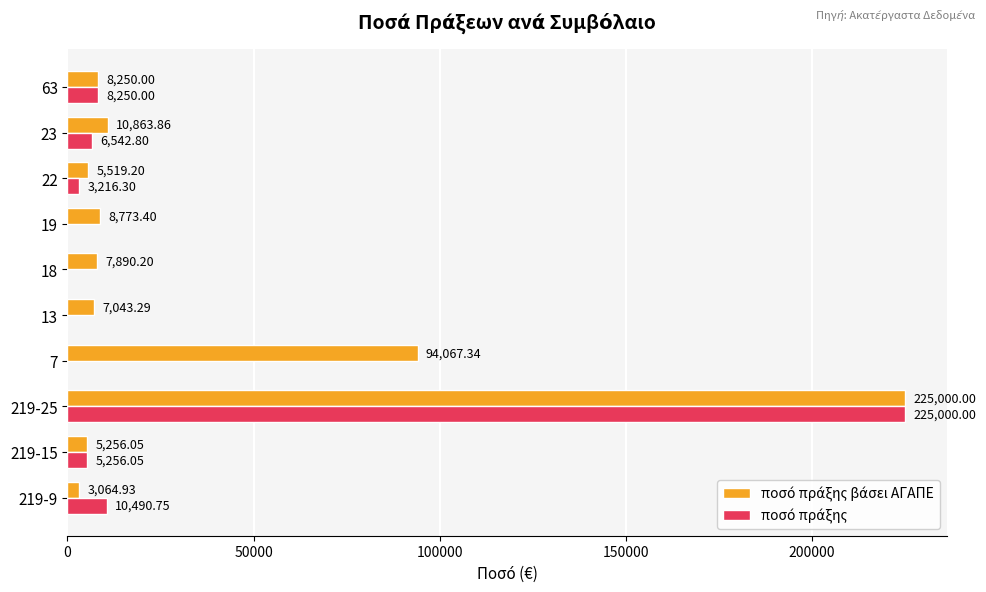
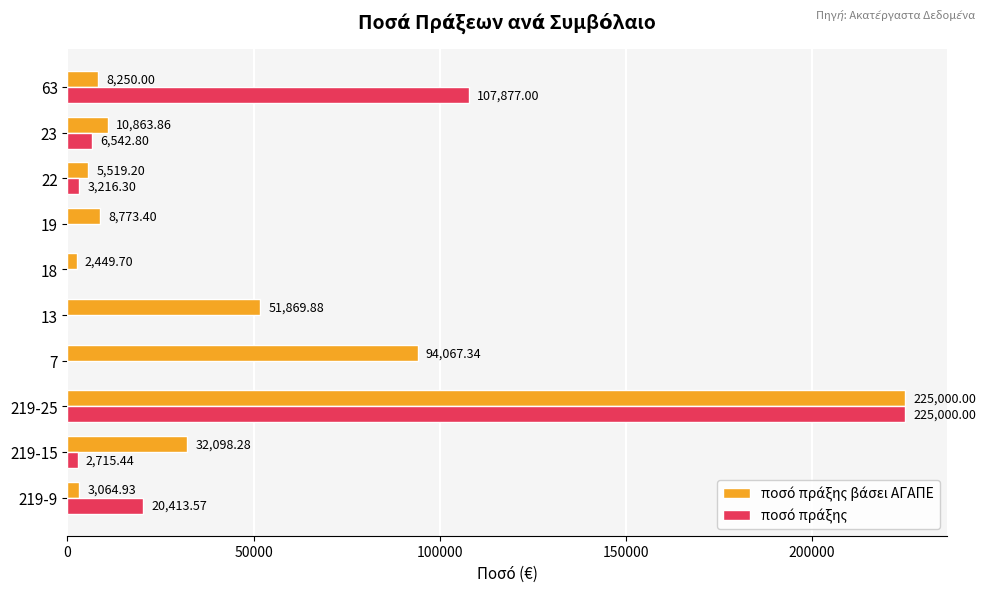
ποσό πράξης, 63: 8,250.00 -> 107,877.00
ποσό πράξης βάσει ΑΓΑΠΕ, 18: 7,890.20 -> 2,449.70
ποσό πράξης βάσει ΑΓΑΠΕ, 13: 7,043.29 -> 51,869.88
ποσό πράξης βάσει ΑΓΑΠΕ, 219-15: 5,256.05 -> 32,098.28
ποσό πράξης, 219-15: 5,256.05 -> 2,715.44
ποσό πράξης, 219-9: 10,490.75 -> 20,413.57
